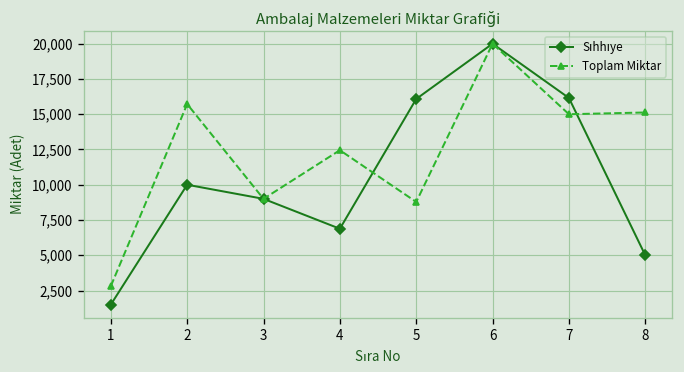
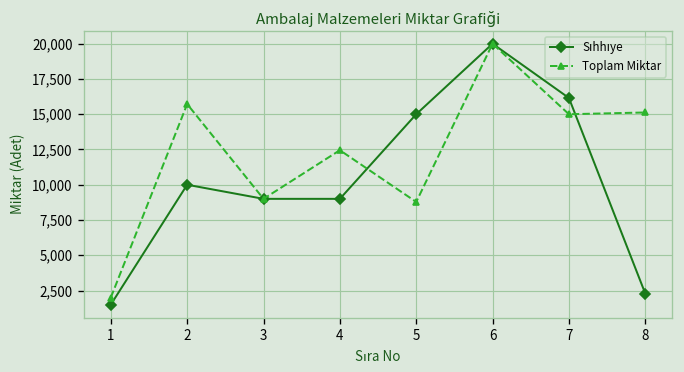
Toplam Miktar, 1: 2,800 -> 2,000
Sıhhıye, 4: 6,900 -> 9,000
Sıhhıye, 5: 16,100 -> 15,000
Sıhhıye, 8: 5,000 -> 2,300
